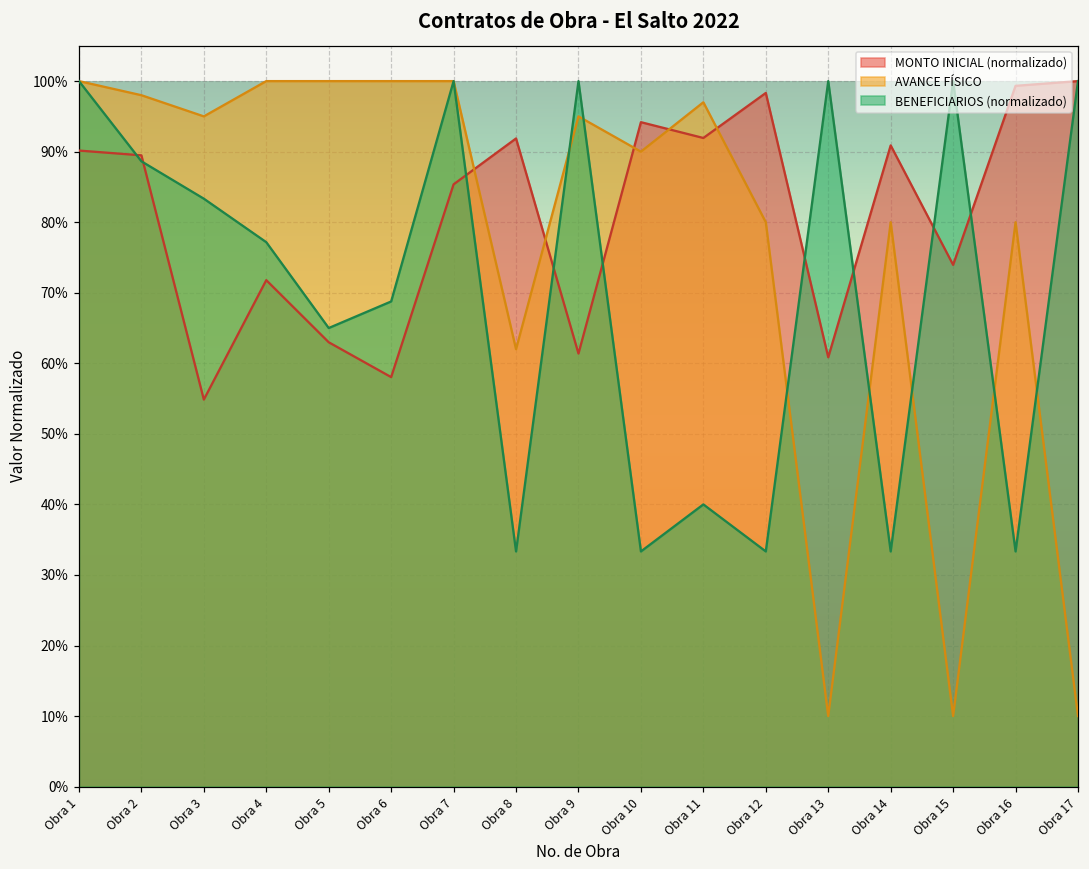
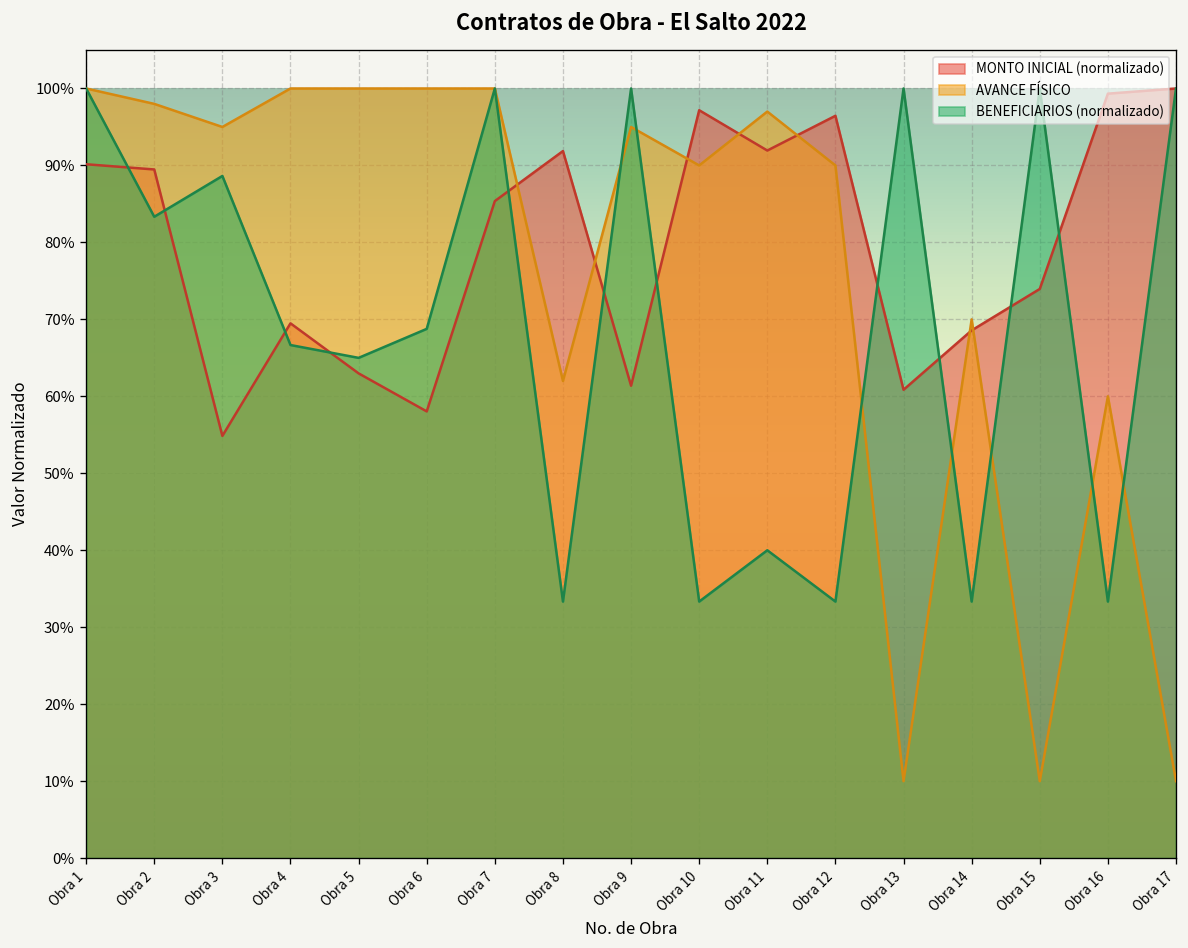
BENEFICIARIOS (normalizado), Obra 2: 89% -> 83%
BENEFICIARIOS (normalizado), Obra 3: 83% -> 89%
MONTO INICIAL (normalizado), Obra 4: 72% -> 69%
BENEFICIARIOS (normalizado), Obra 4: 77% -> 67%
MONTO INICIAL (normalizado), Obra 10: 94% -> 97%
MONTO INICIAL (normalizado), Obra 12: 98% -> 96%
AVANCE FÍSICO, Obra 12: 80% -> 90%
MONTO INICIAL (normalizado), Obra 14: 91% -> 69%
AVANCE FÍSICO, Obra 14: 80% -> 70%
AVANCE FÍSICO, Obra 16: 80% -> 60%
